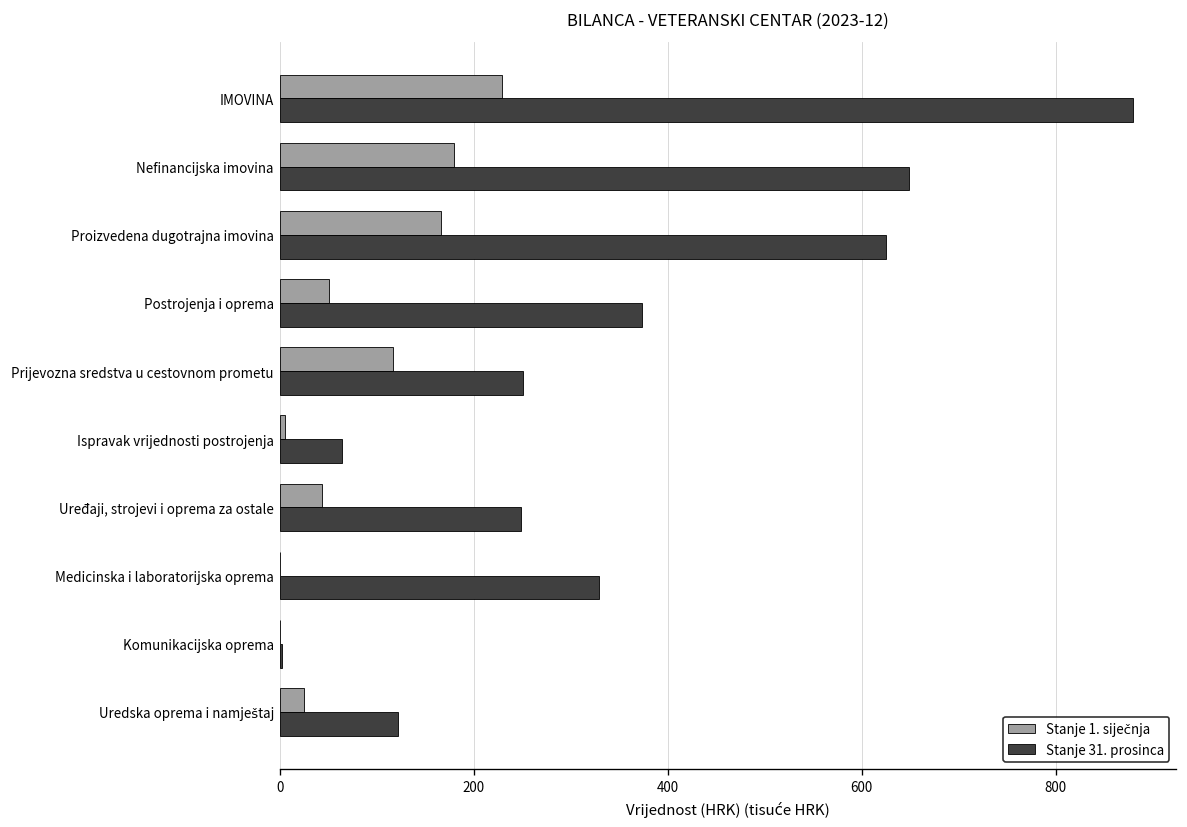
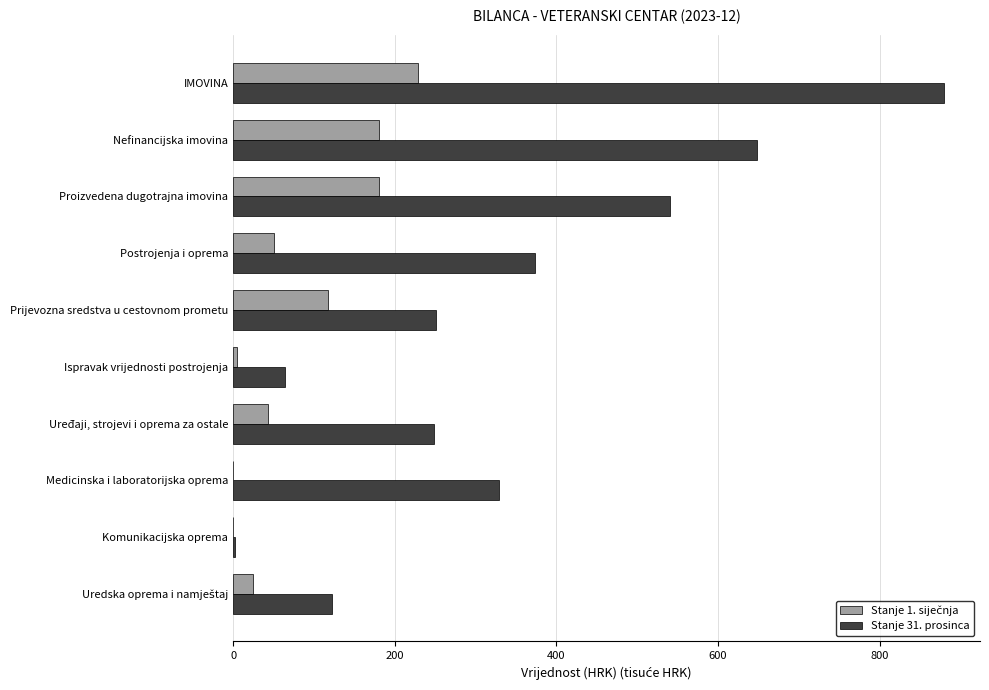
Stanje 1. siječnja, Proizvedena dugotrajna imovina: 170 -> 180
Stanje 31. prosinca, Proizvedena dugotrajna imovina: 630 -> 540
